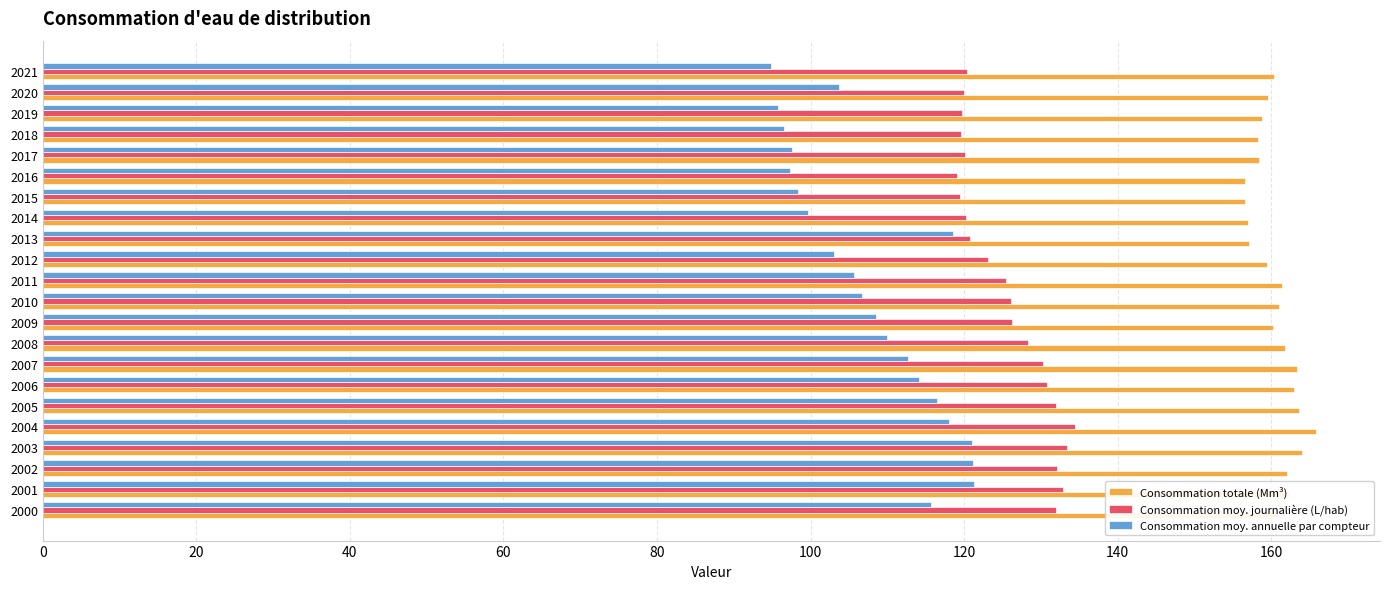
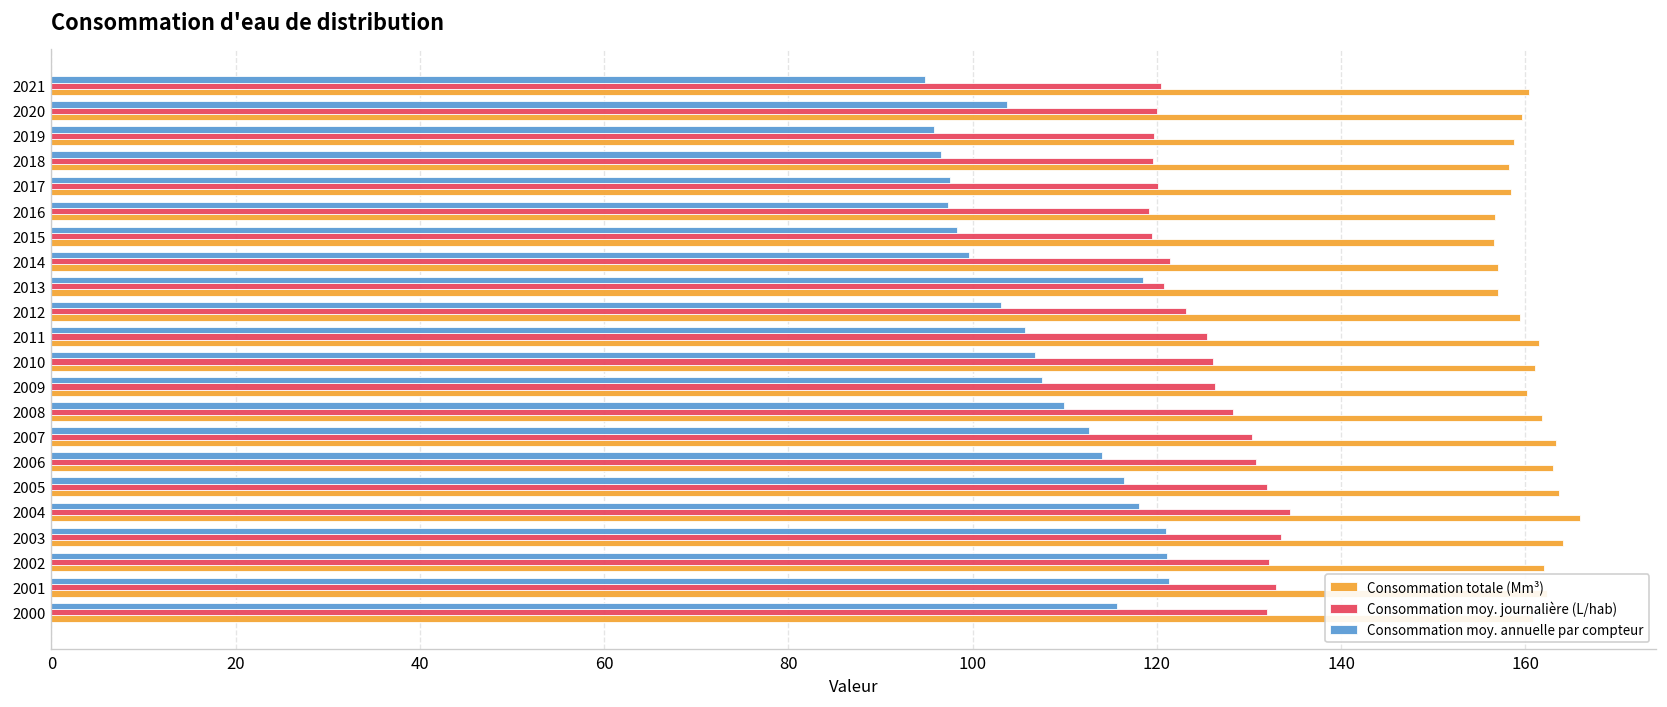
Consommation moy. journalière (L/hab), 2014: 120 -> 121
Consommation moy. annuelle par compteur, 2009: 109 -> 107
